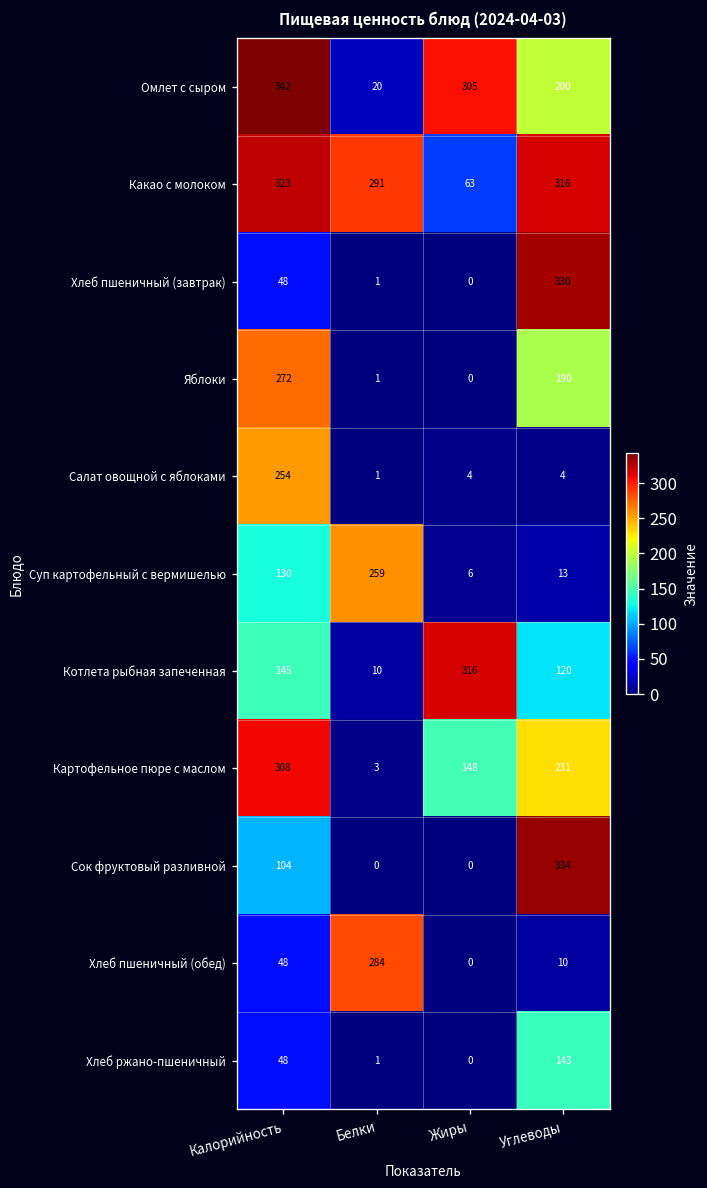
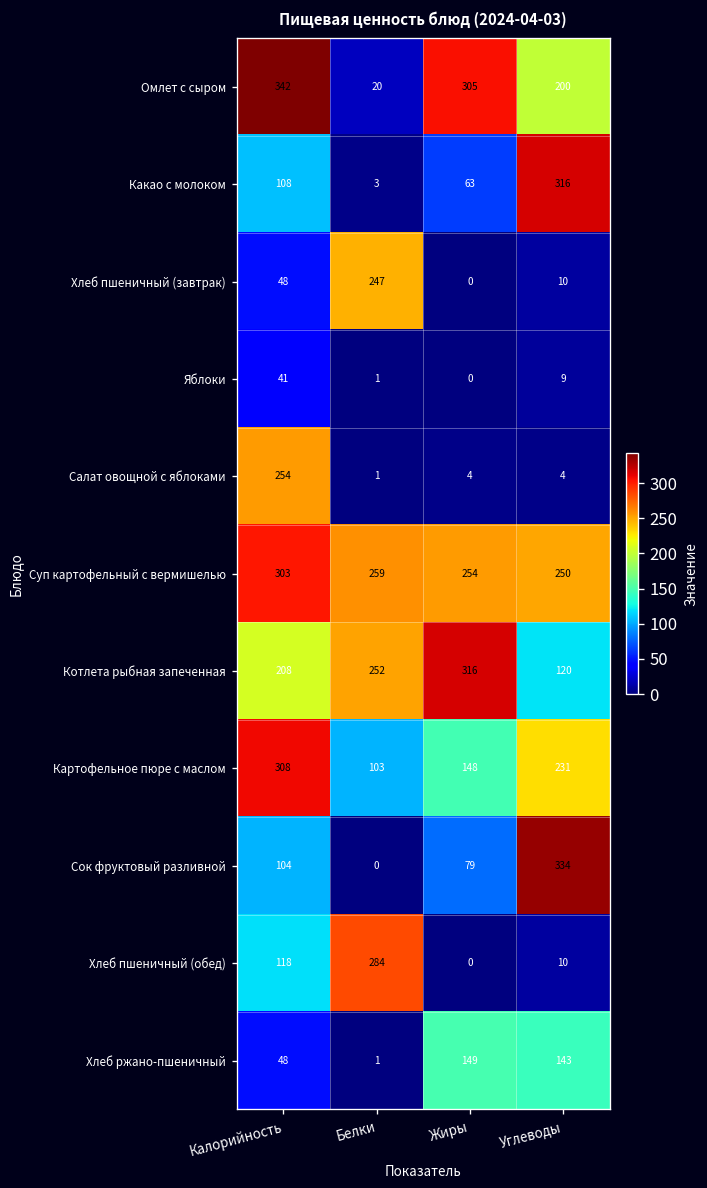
Какао с молоком, Калорийность: 323 -> 108
Какао с молоком, Белки: 291 -> 3
Хлеб пшеничный (завтрак), Белки: 1 -> 247
Хлеб пшеничный (завтрак), Углеводы: 330 -> 10
Яблоки, Калорийность: 272 -> 41
Яблоки, Углеводы: 190 -> 9
Суп картофельный с вермишелью, Калорийность: 130 -> 303
Суп картофельный с вермишелью, Жиры: 6 -> 254
Суп картофельный с вермишелью, Углеводы: 13 -> 250
Котлета рыбная запеченная, Калорийность: 145 -> 208
Котлета рыбная запеченная, Белки: 10 -> 252
Картофельное пюре с маслом, Белки: 3 -> 103
Сок фруктовый разливной, Жиры: 0 -> 79
Хлеб пшеничный (обед), Калорийность: 48 -> 118
Хлеб ржано-пшеничный, Жиры: 0 -> 149
